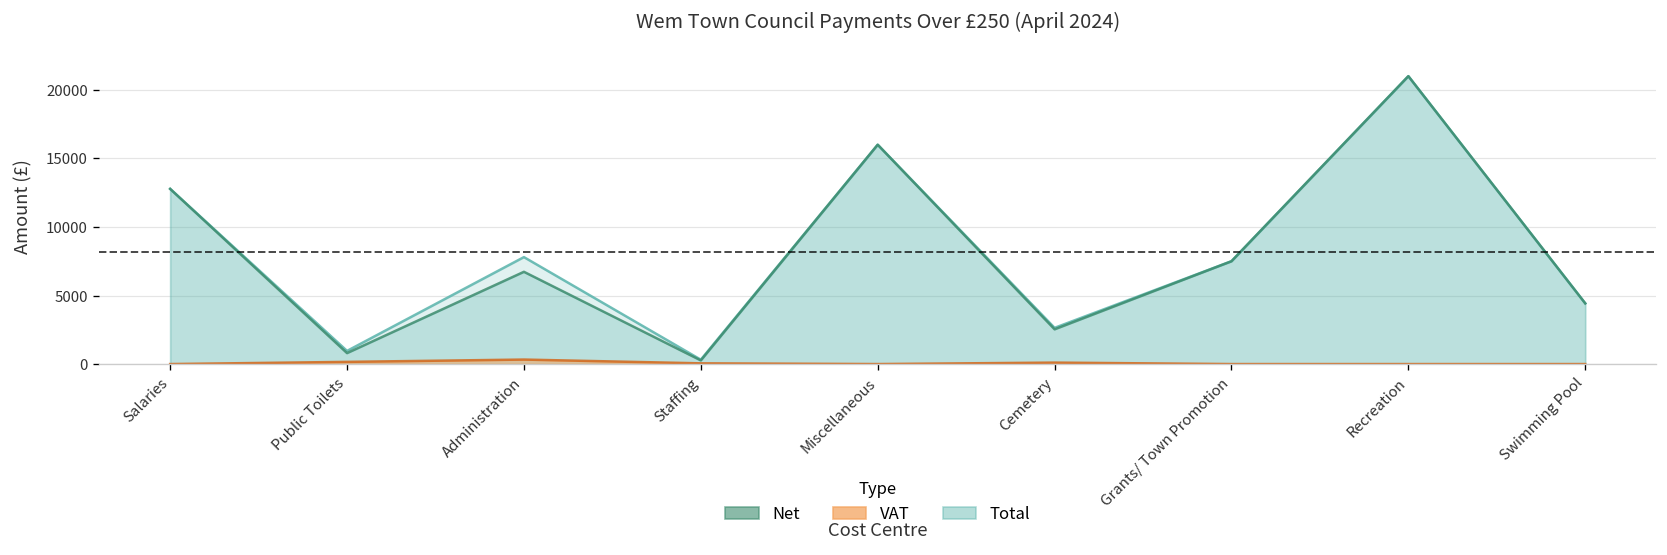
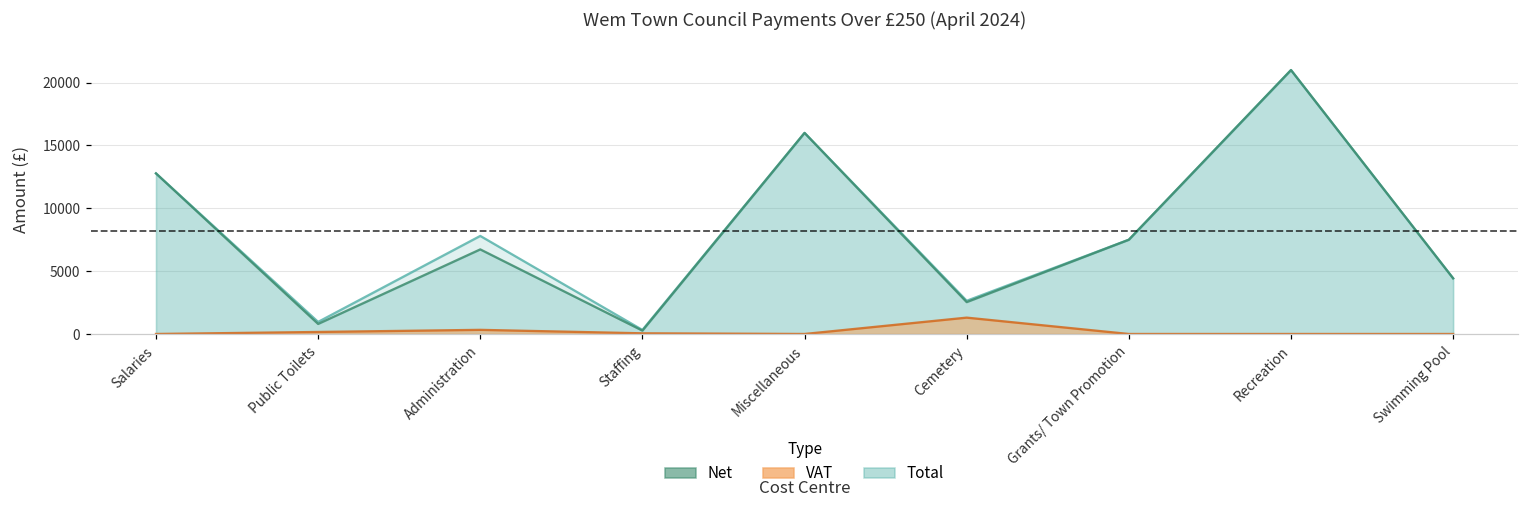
VAT, Cemetery: 100 -> 1300
